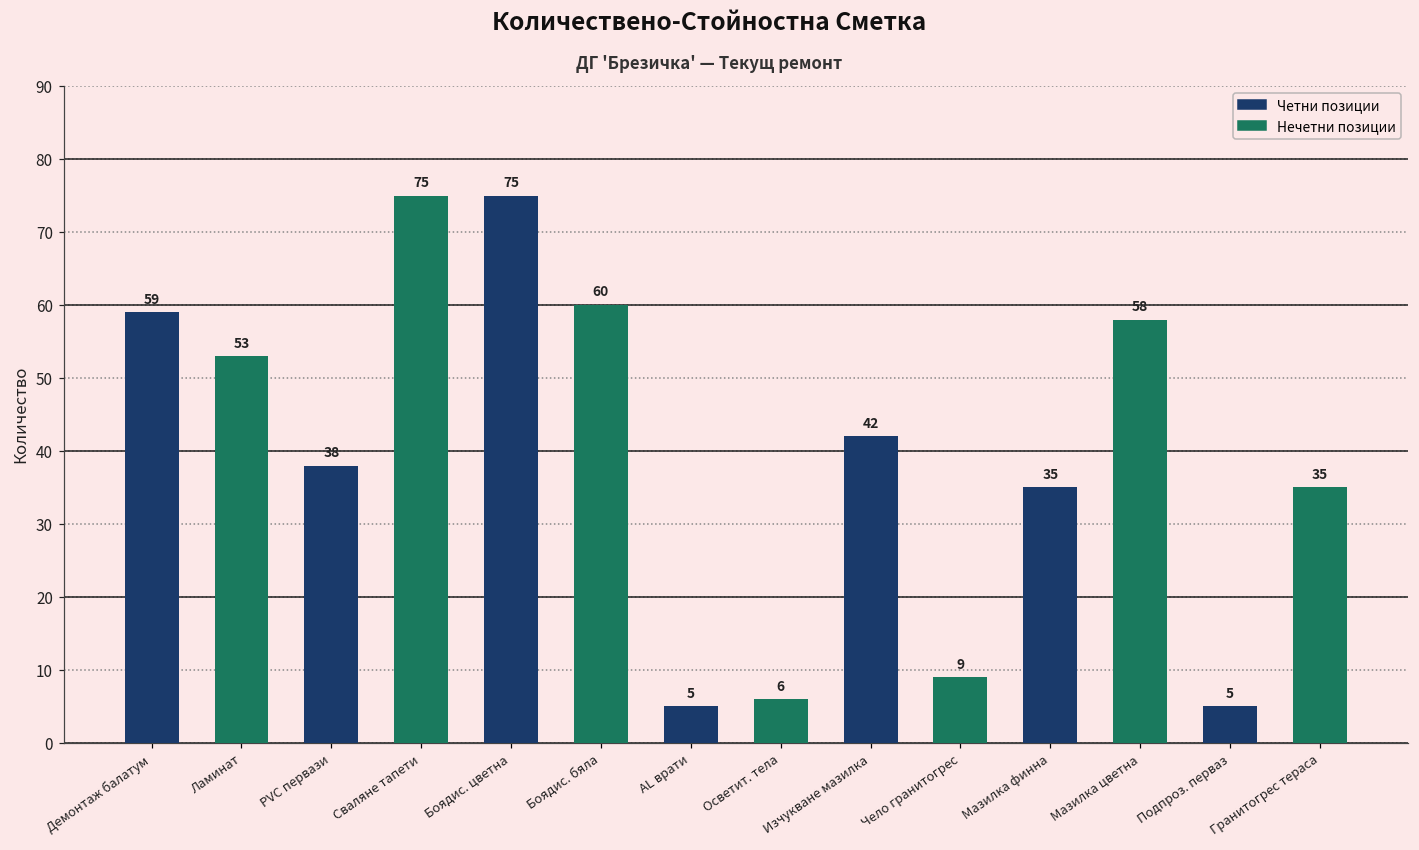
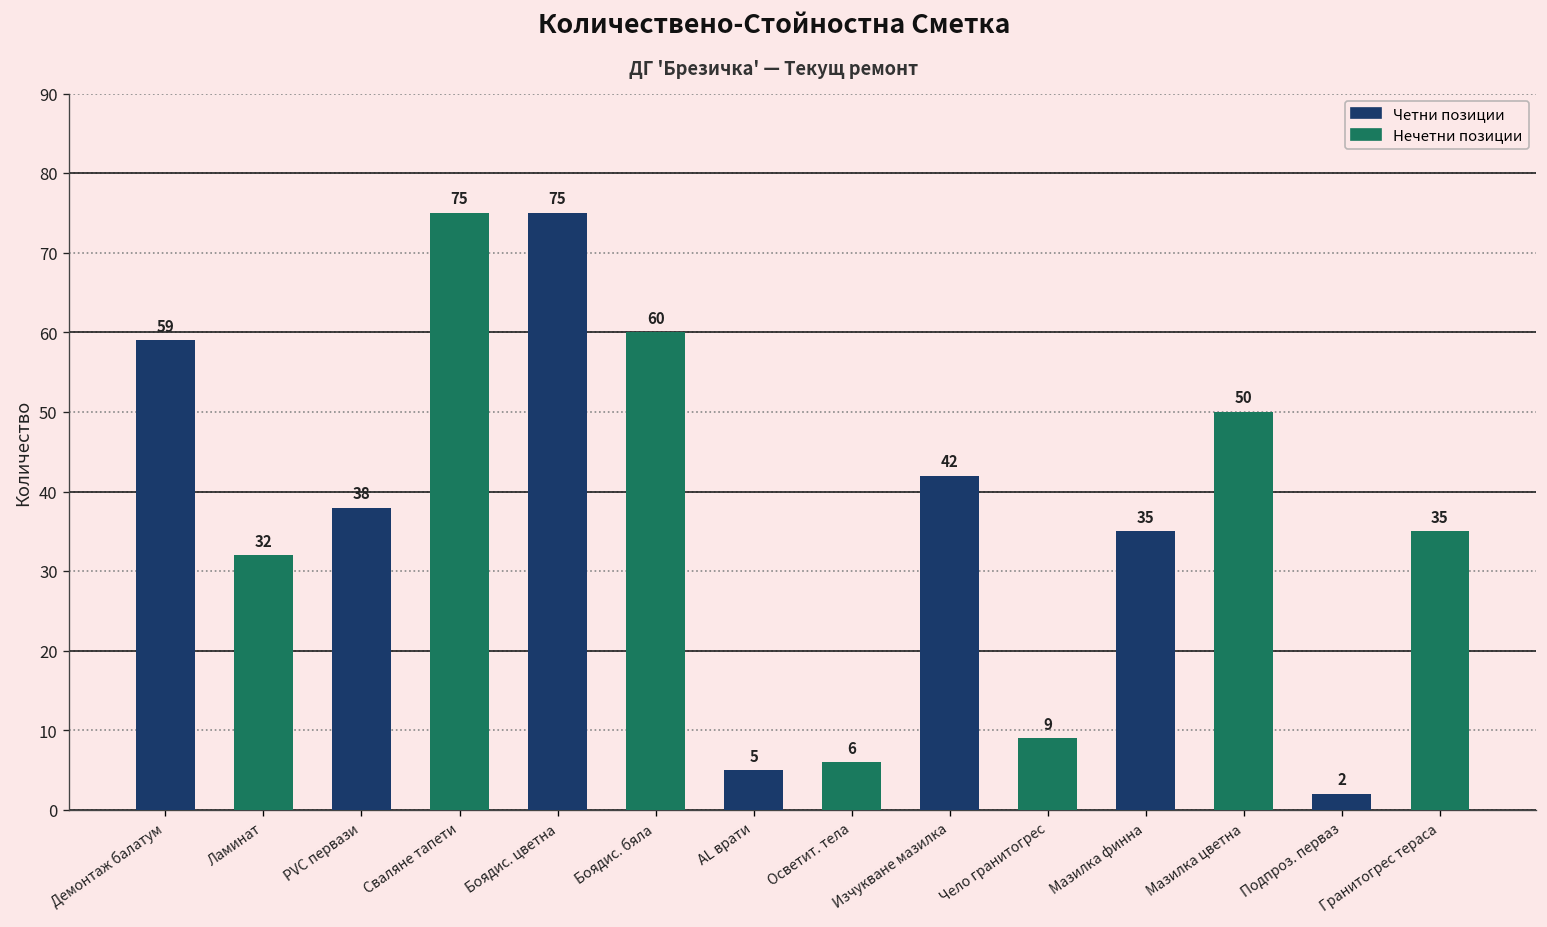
Ламинат: 53 -> 32
Мазилка цветна: 58 -> 50
Подпроз. перваз: 5 -> 2
